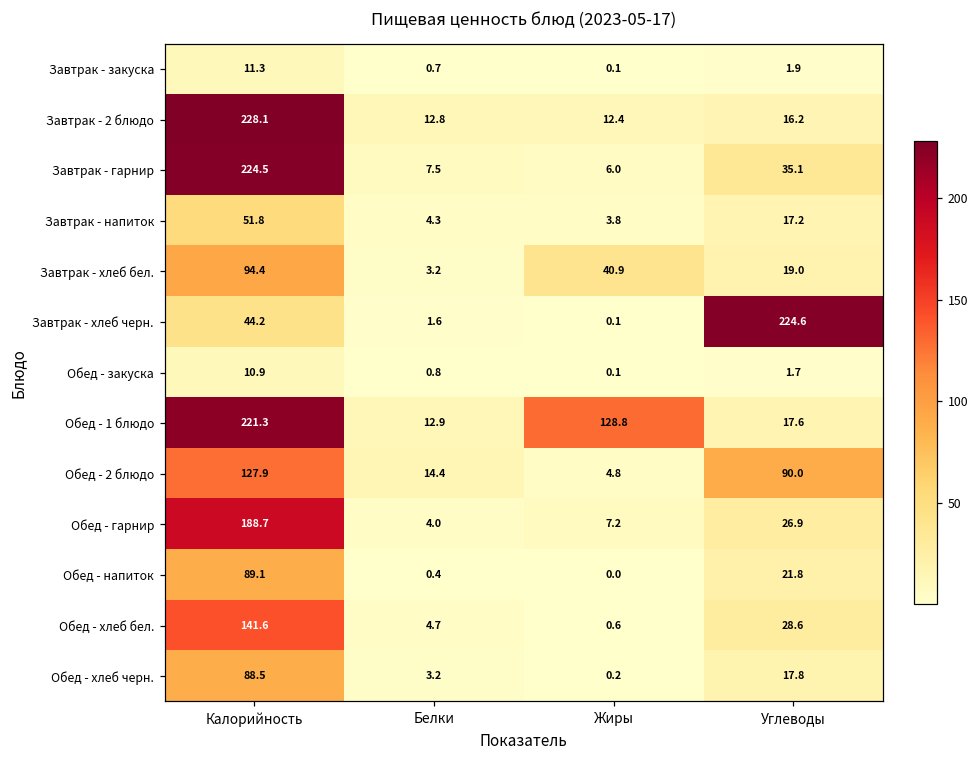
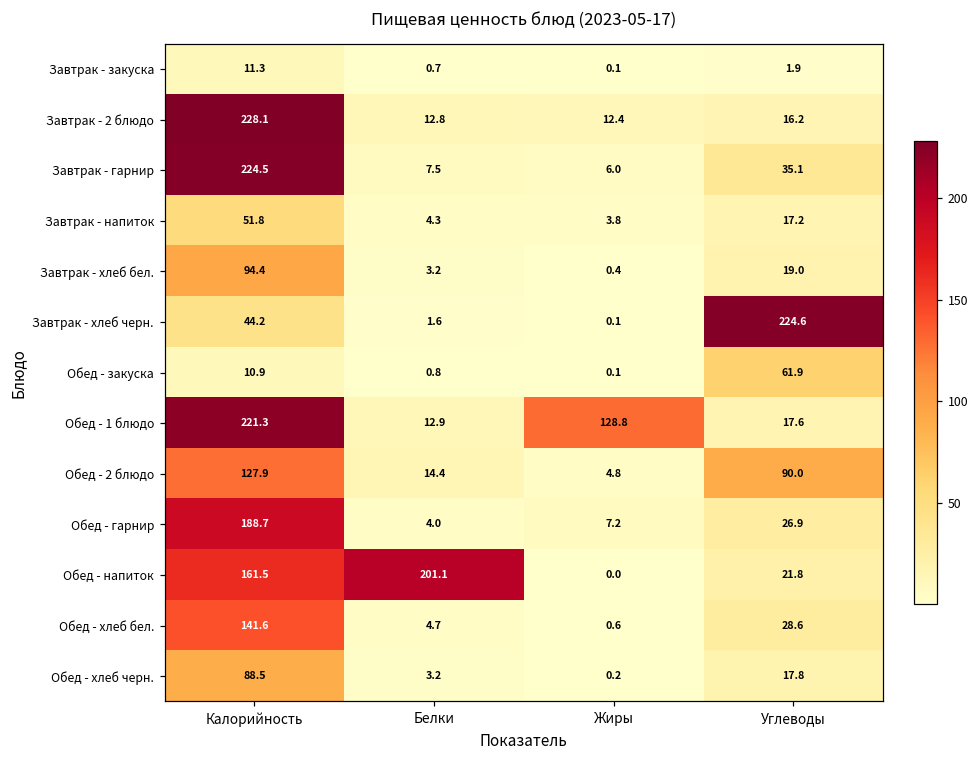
Завтрак - хлеб бел., Жиры: 40.9 -> 0.4
Обед - закуска, Углеводы: 1.7 -> 61.9
Обед - напиток, Калорийность: 89.1 -> 161.5
Обед - напиток, Белки: 0.4 -> 201.1
